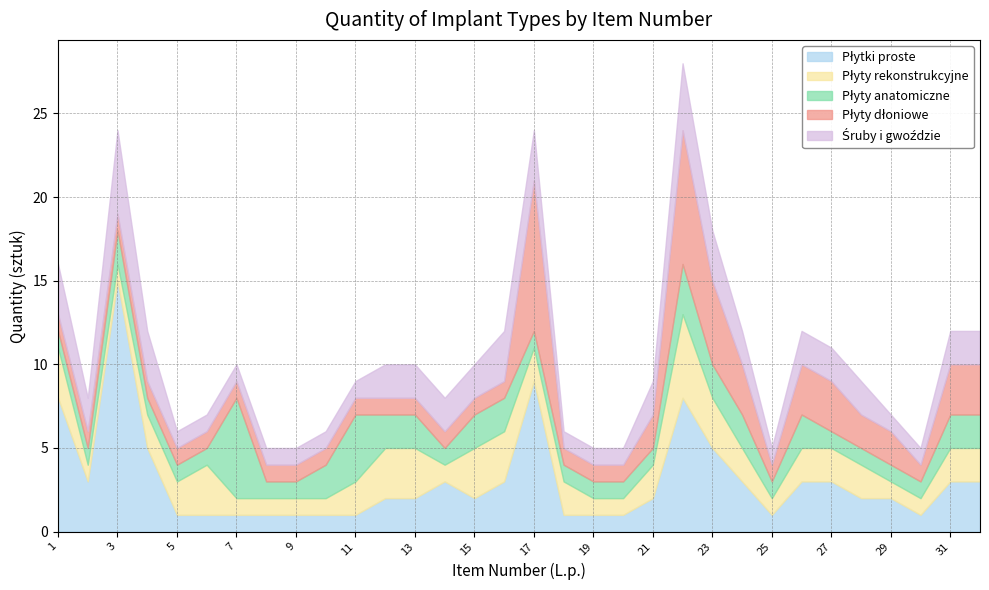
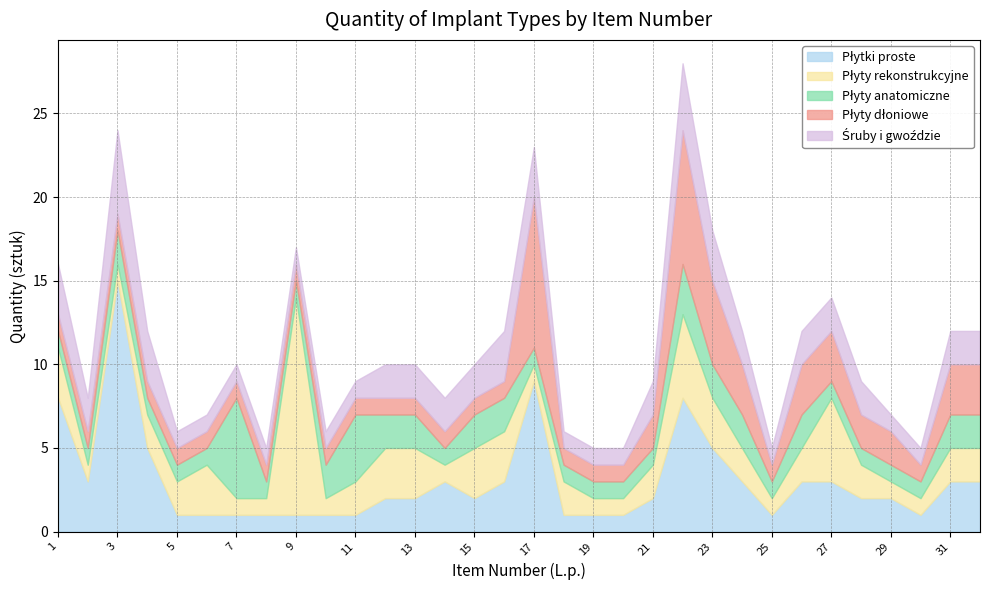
Płyty rekonstrukcyjne, 9: 1 -> 13
Płyty rekonstrukcyjne, 17: 2 -> 1
Płyty rekonstrukcyjne, 27: 2 -> 5
